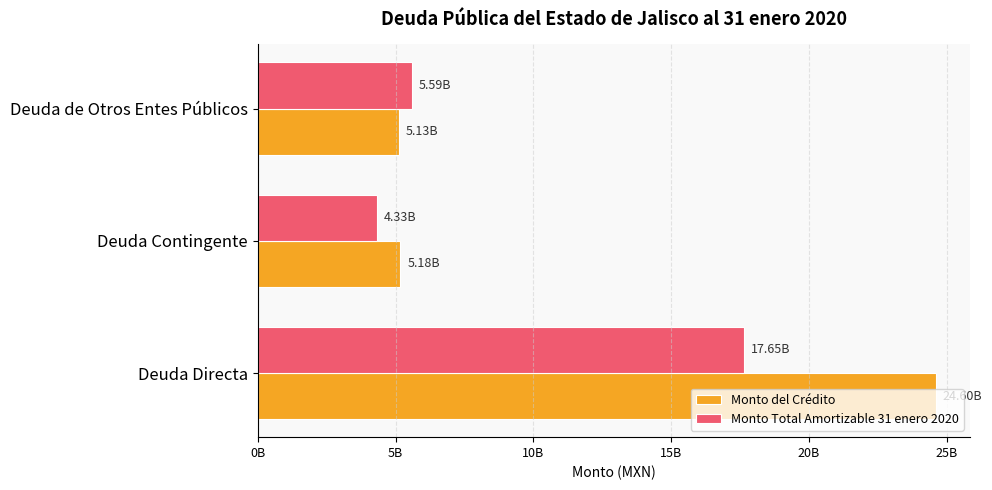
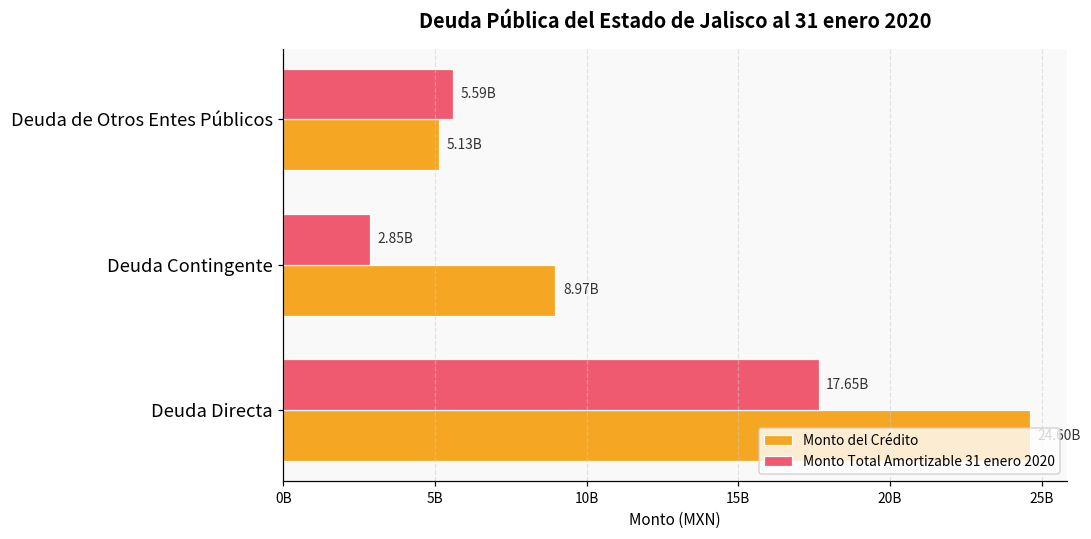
Monto Total Amortizable 31 enero 2020, Deuda Contingente: 4.33B -> 2.85B
Monto del Crédito, Deuda Contingente: 5.18B -> 8.97B
